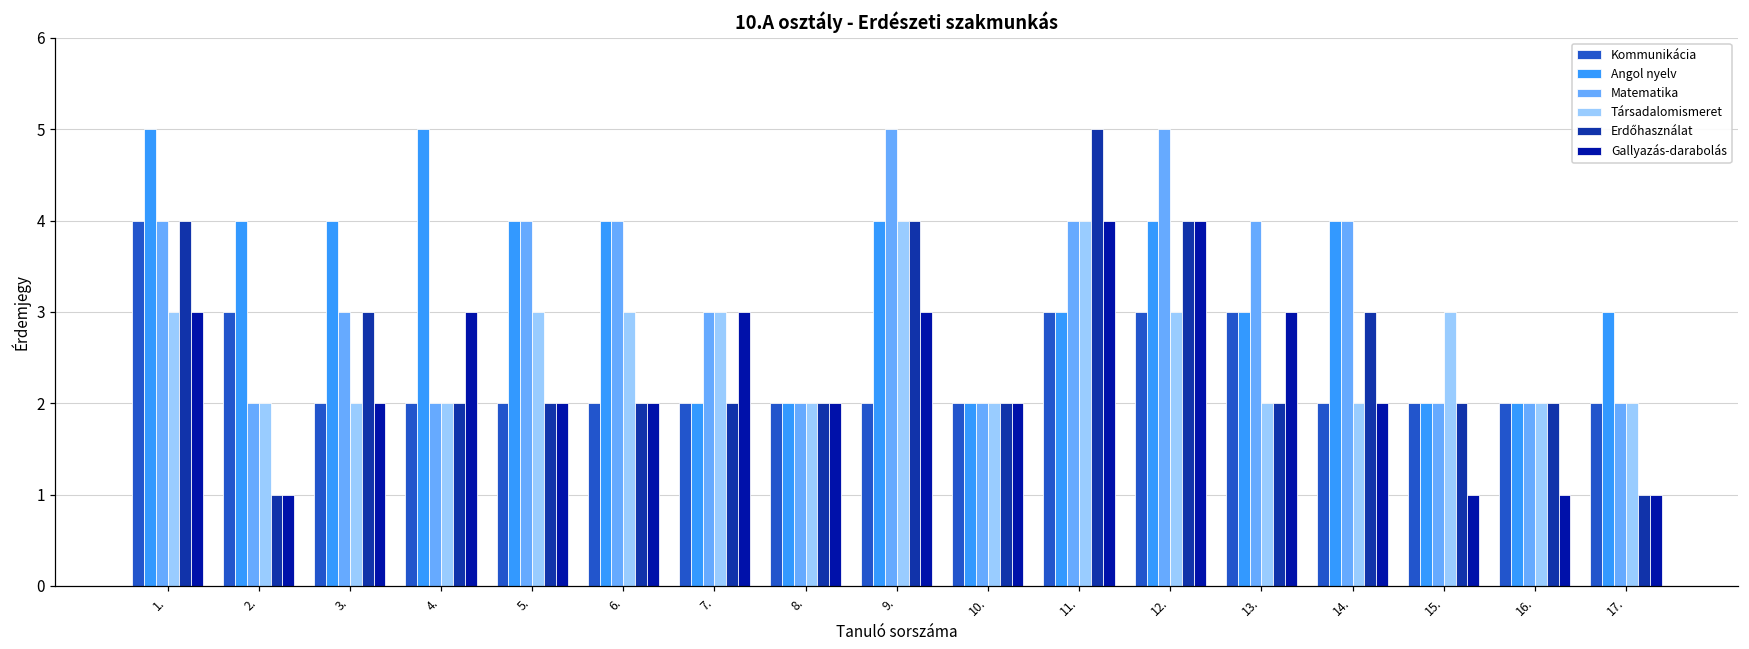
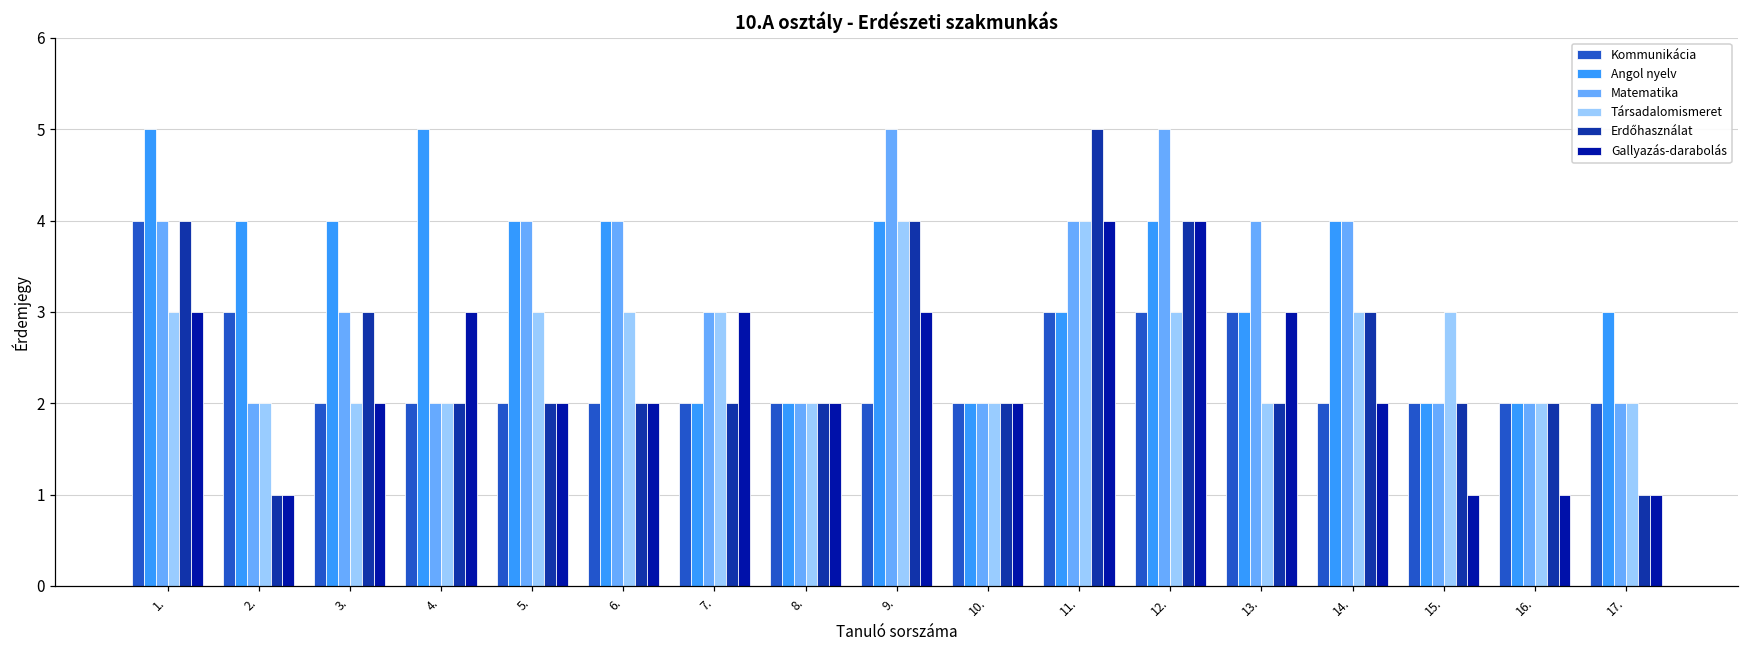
Társadalomismeret, 14.: 2 -> 3
